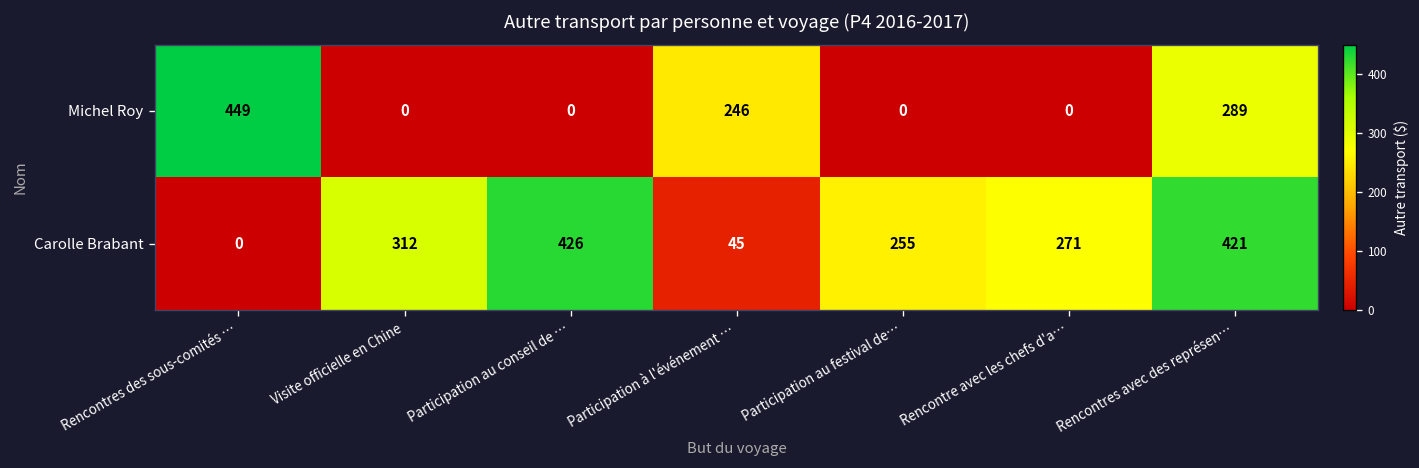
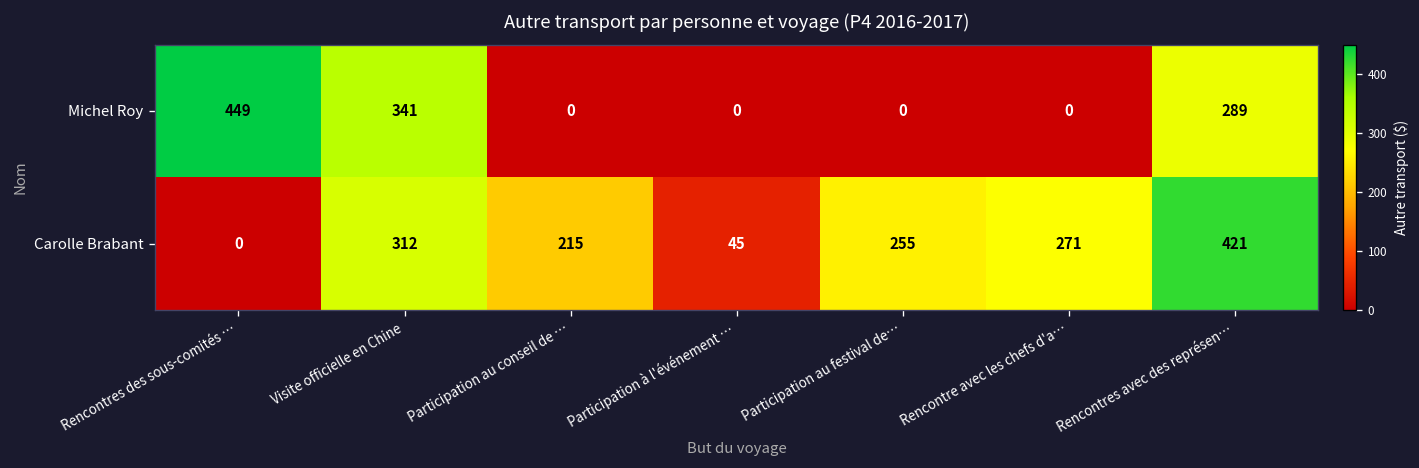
Michel Roy, Visite officielle en Chine: 0 -> 341
Michel Roy, Participation à l'événement …: 246 -> 0
Carolle Brabant, Participation au conseil de …: 426 -> 215
